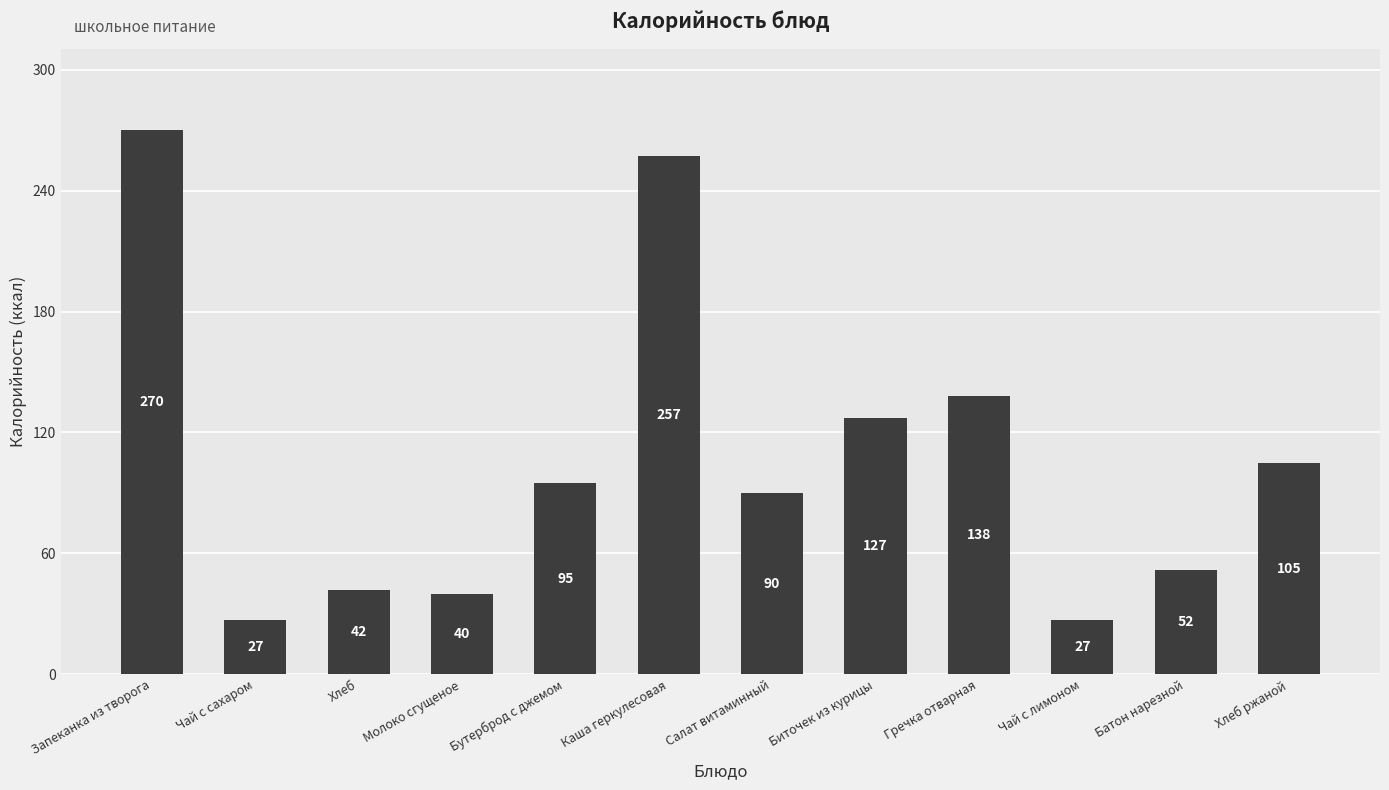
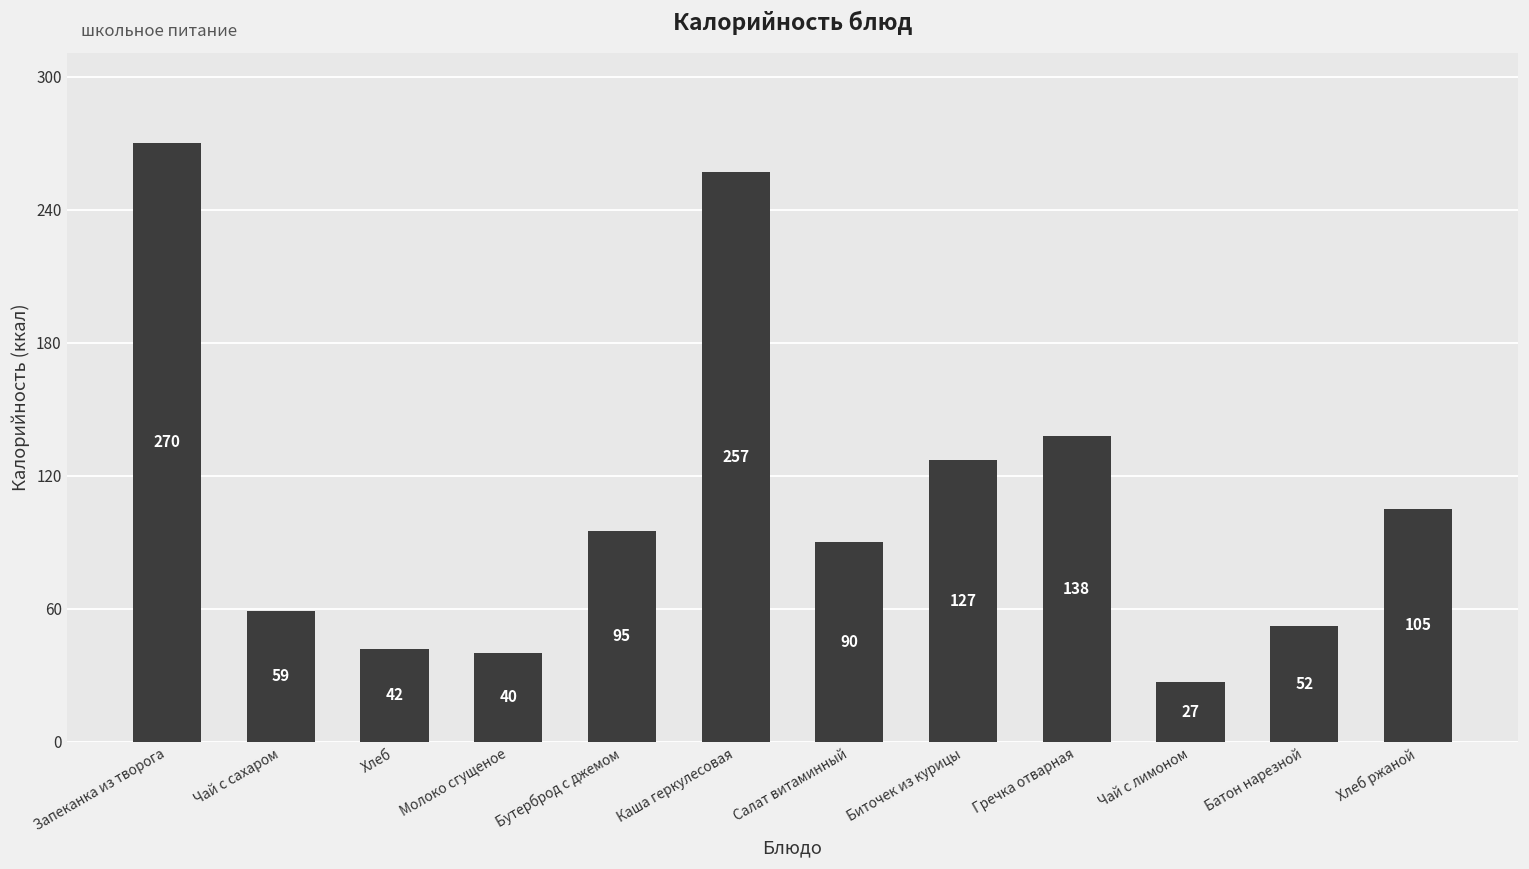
Чай с сахаром: 27 -> 59
